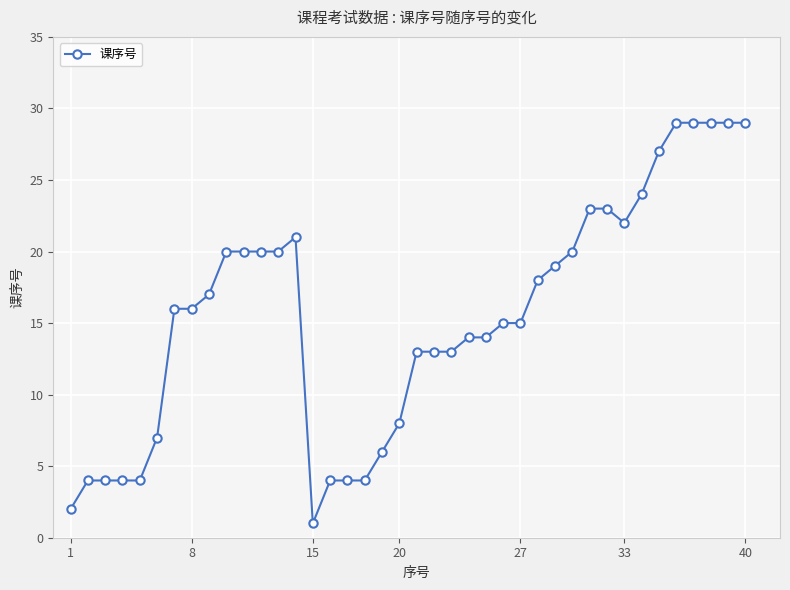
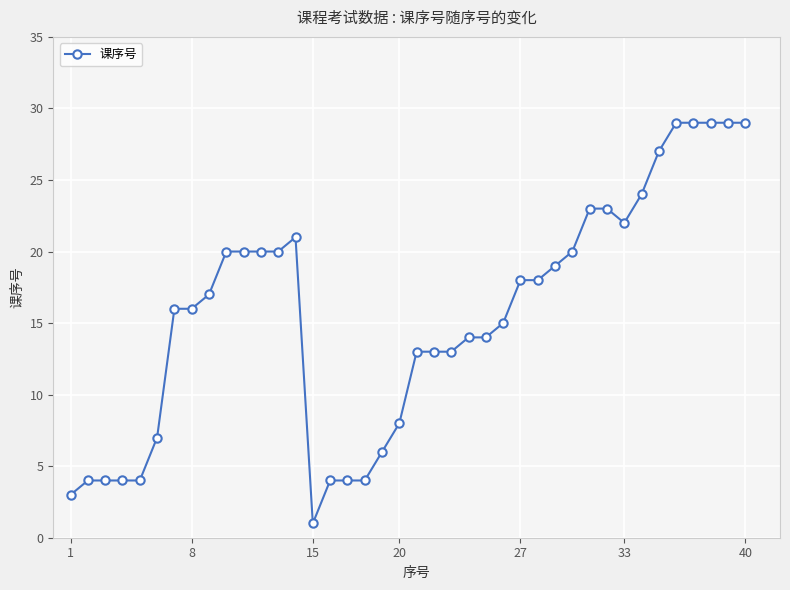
1: 2 -> 3
27: 15 -> 18
